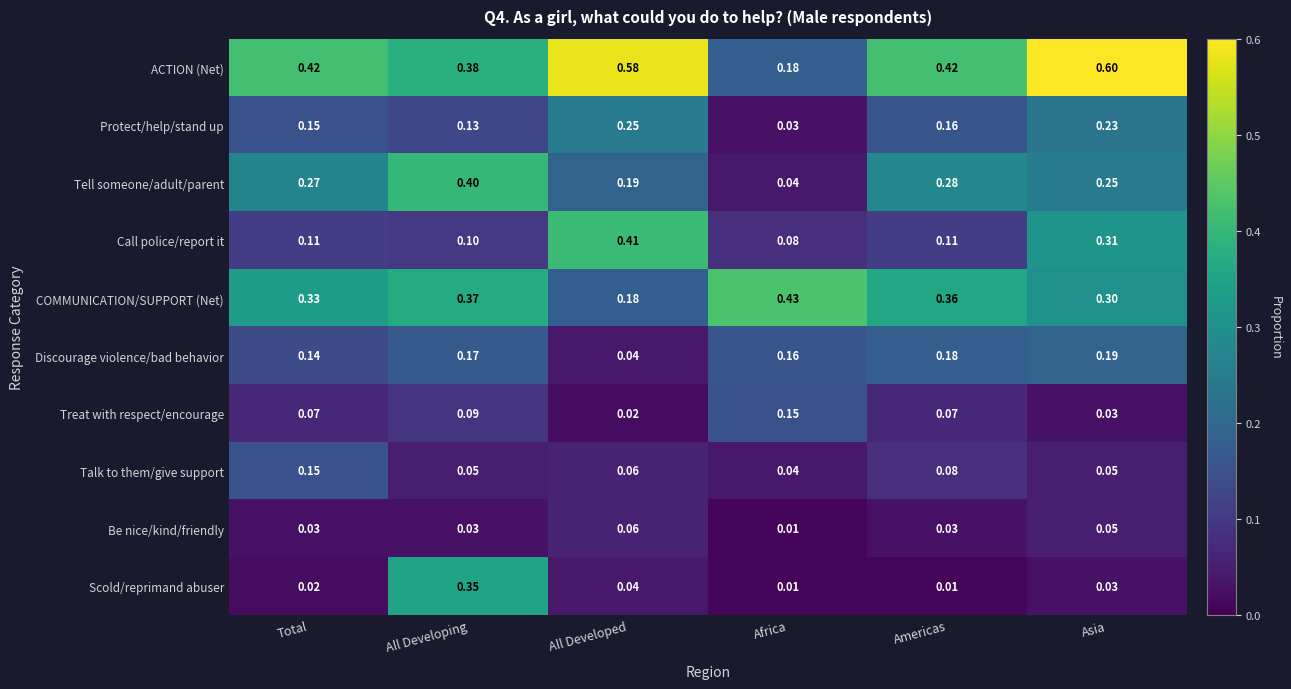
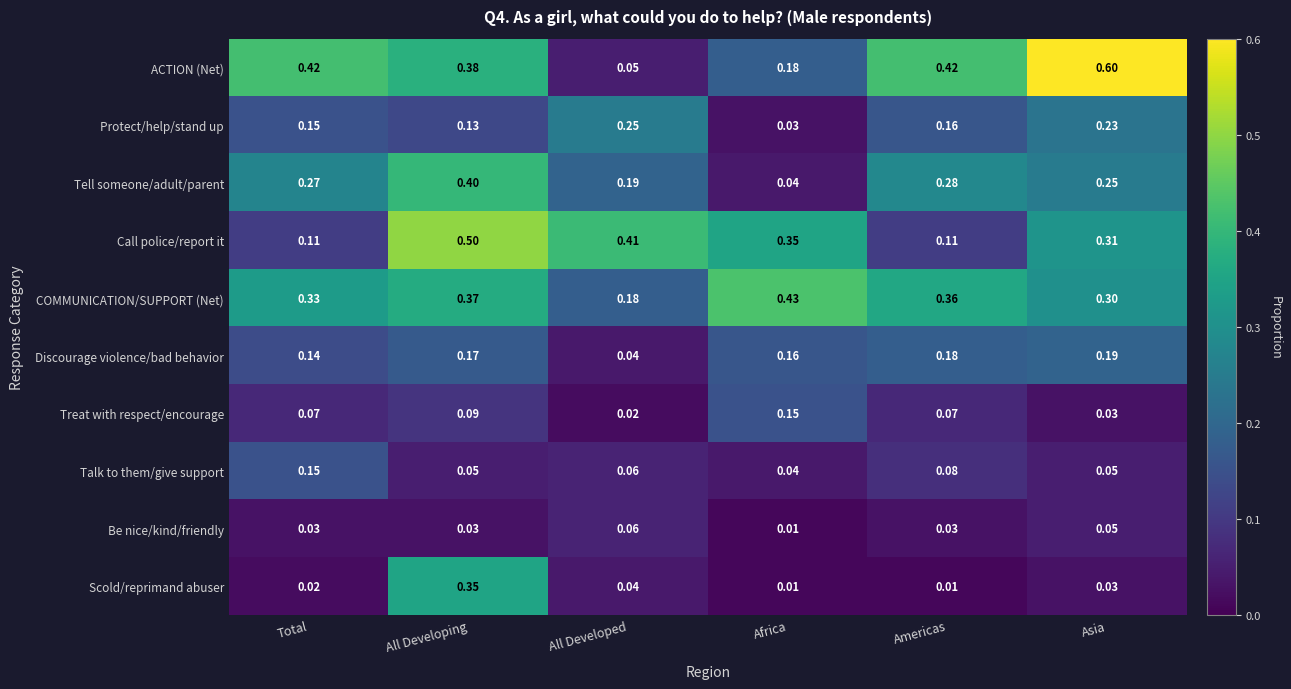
ACTION (Net), All Developed: 0.58 -> 0.05
Call police/report it, All Developing: 0.10 -> 0.50
Call police/report it, Africa: 0.08 -> 0.35
